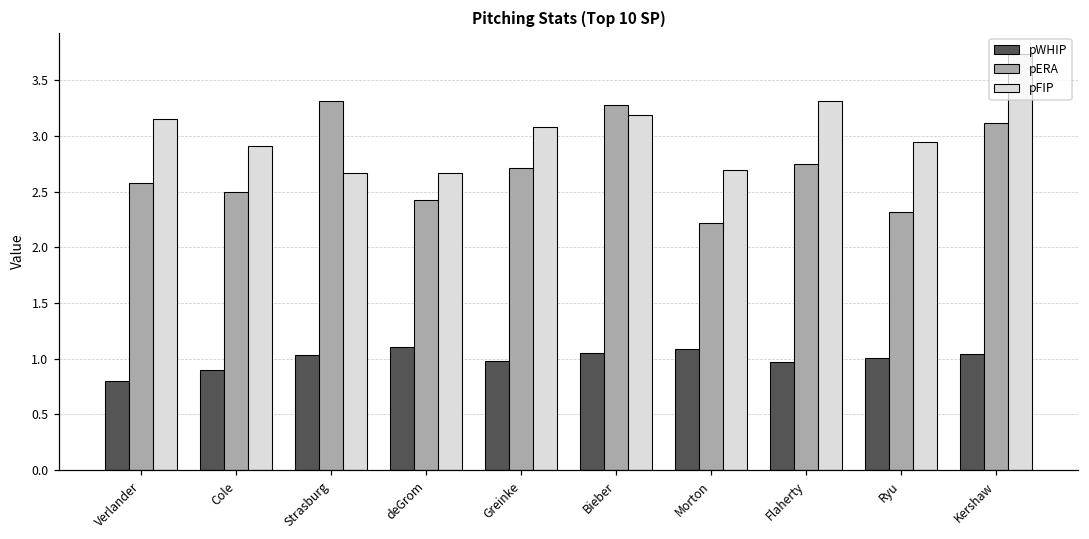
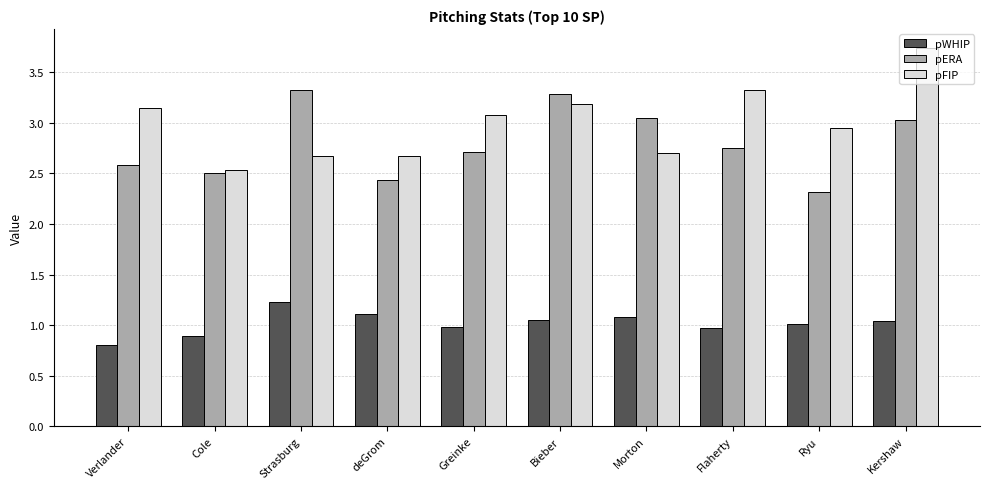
pFIP, Cole: 2.91 -> 2.53
pWHIP, Strasburg: 1.04 -> 1.23
pERA, Morton: 2.22 -> 3.05
pERA, Kershaw: 3.12 -> 3.03
